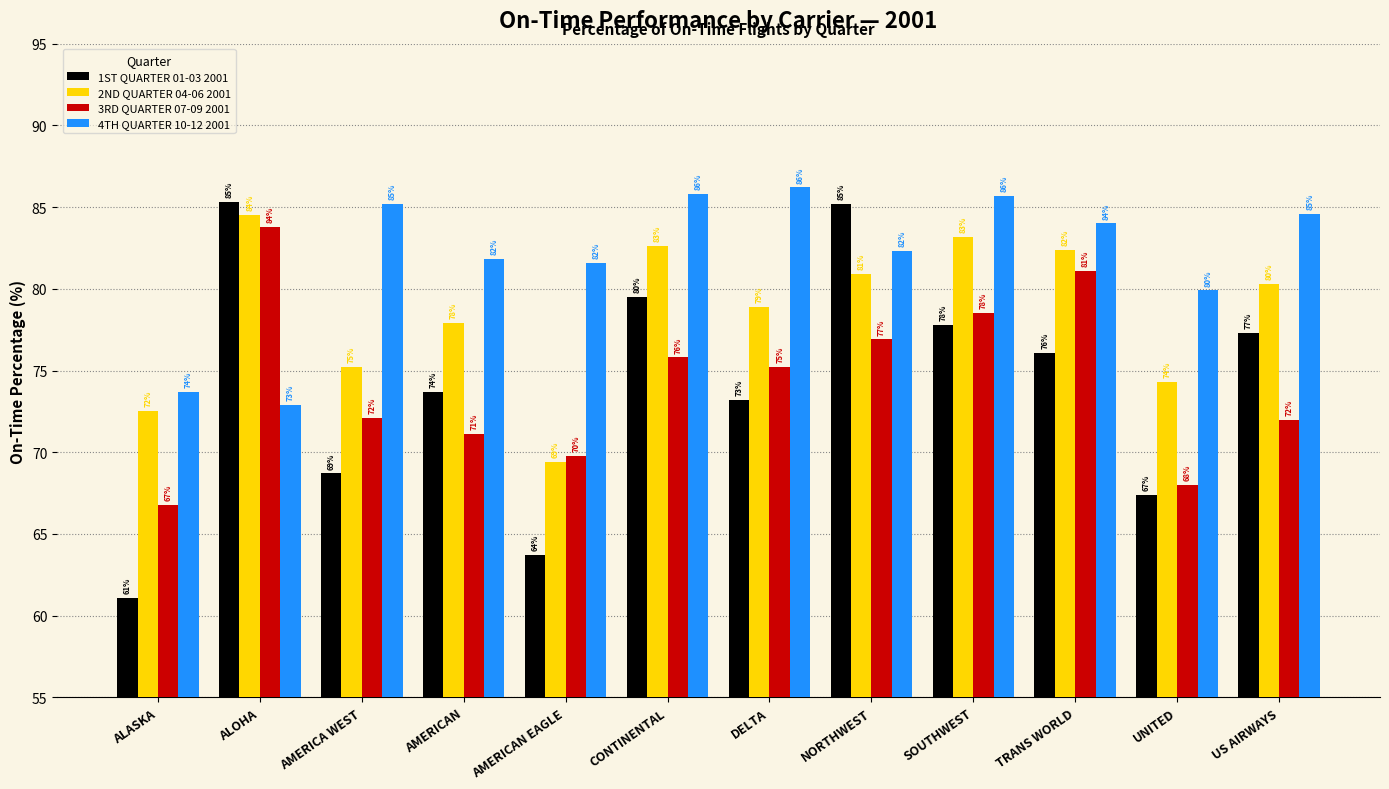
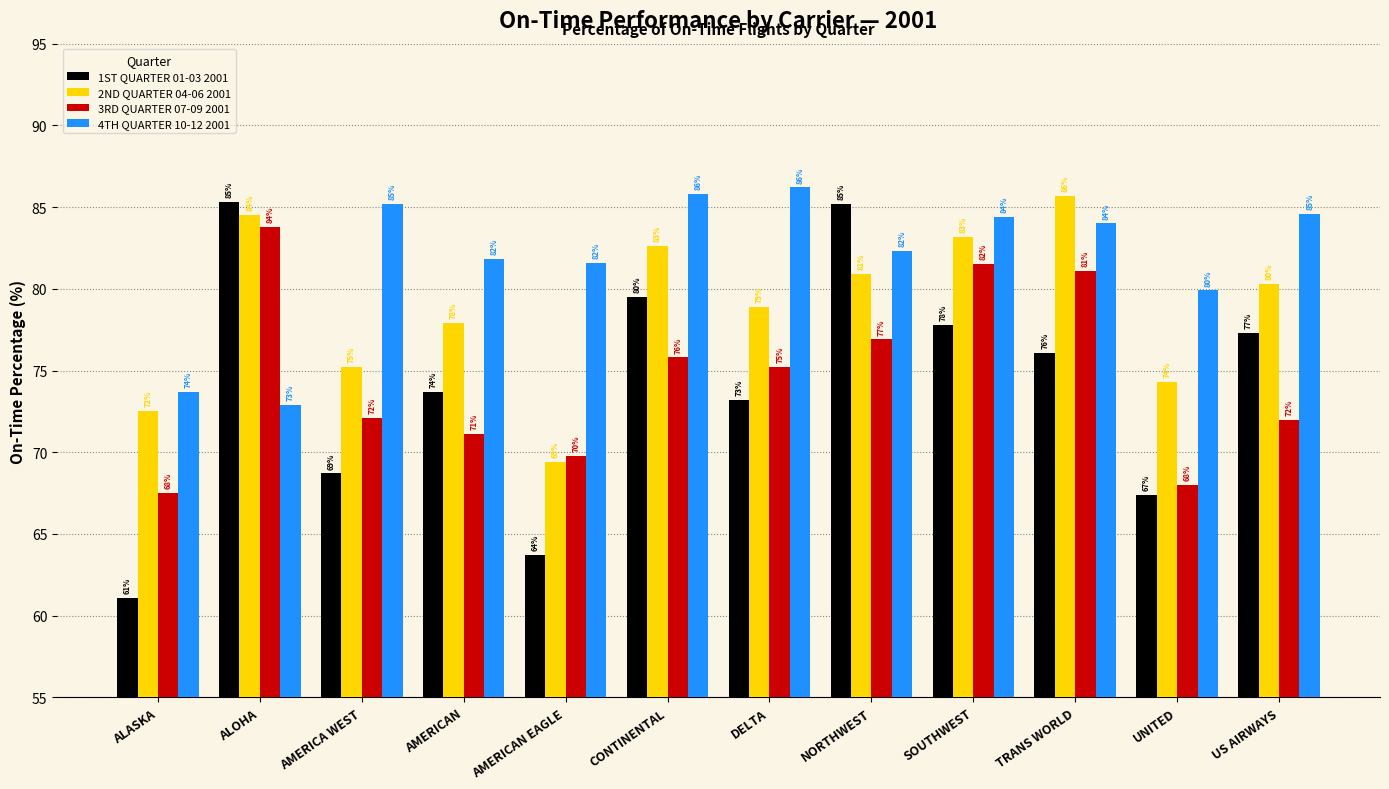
3RD QUARTER 07-09 2001, ALASKA: 67% -> 68%
3RD QUARTER 07-09 2001, SOUTHWEST: 78% -> 82%
4TH QUARTER 10-12 2001, SOUTHWEST: 86% -> 84%
2ND QUARTER 04-06 2001, TRANS WORLD: 82% -> 86%
